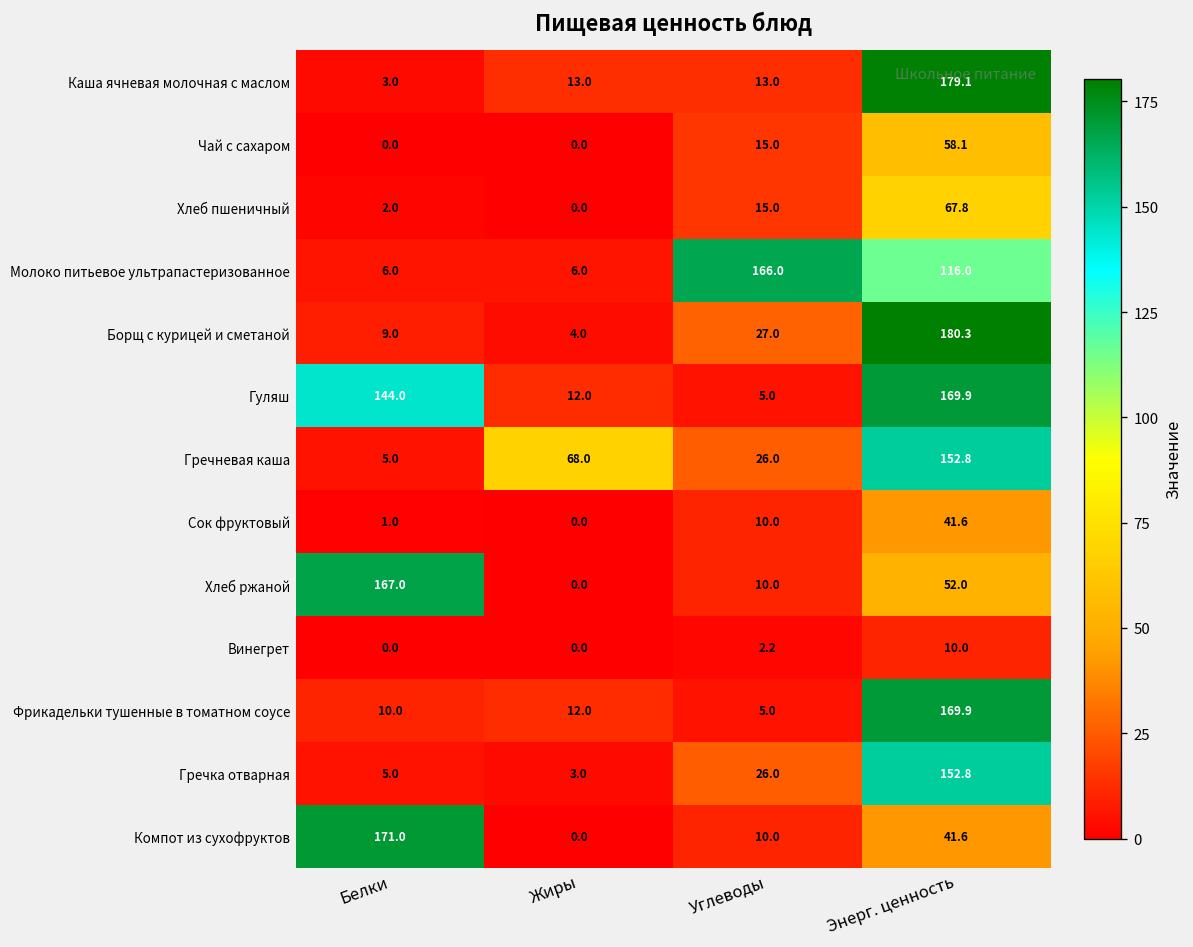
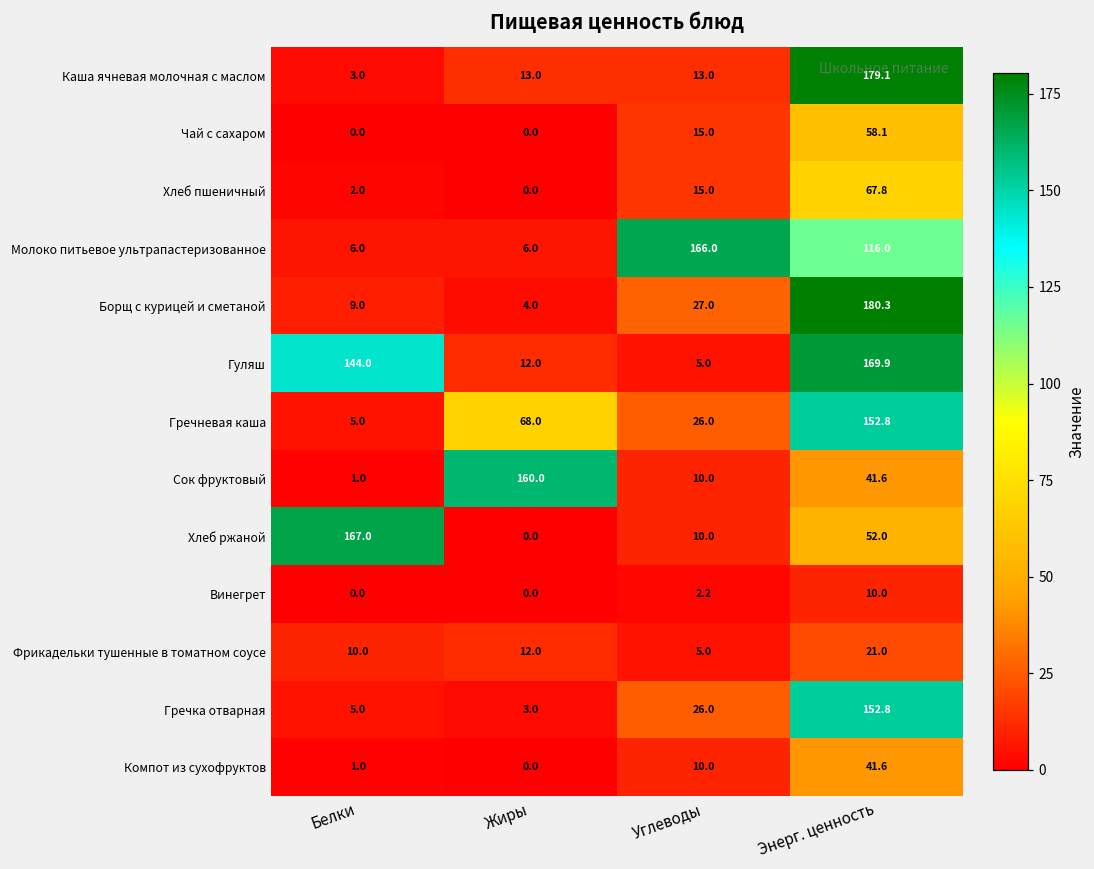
Сок фруктовый, Жиры: 0.0 -> 160.0
Фрикадельки тушенные в томатном соусе, Энерг. ценность: 169.9 -> 21.0
Компот из сухофруктов, Белки: 171.0 -> 1.0
